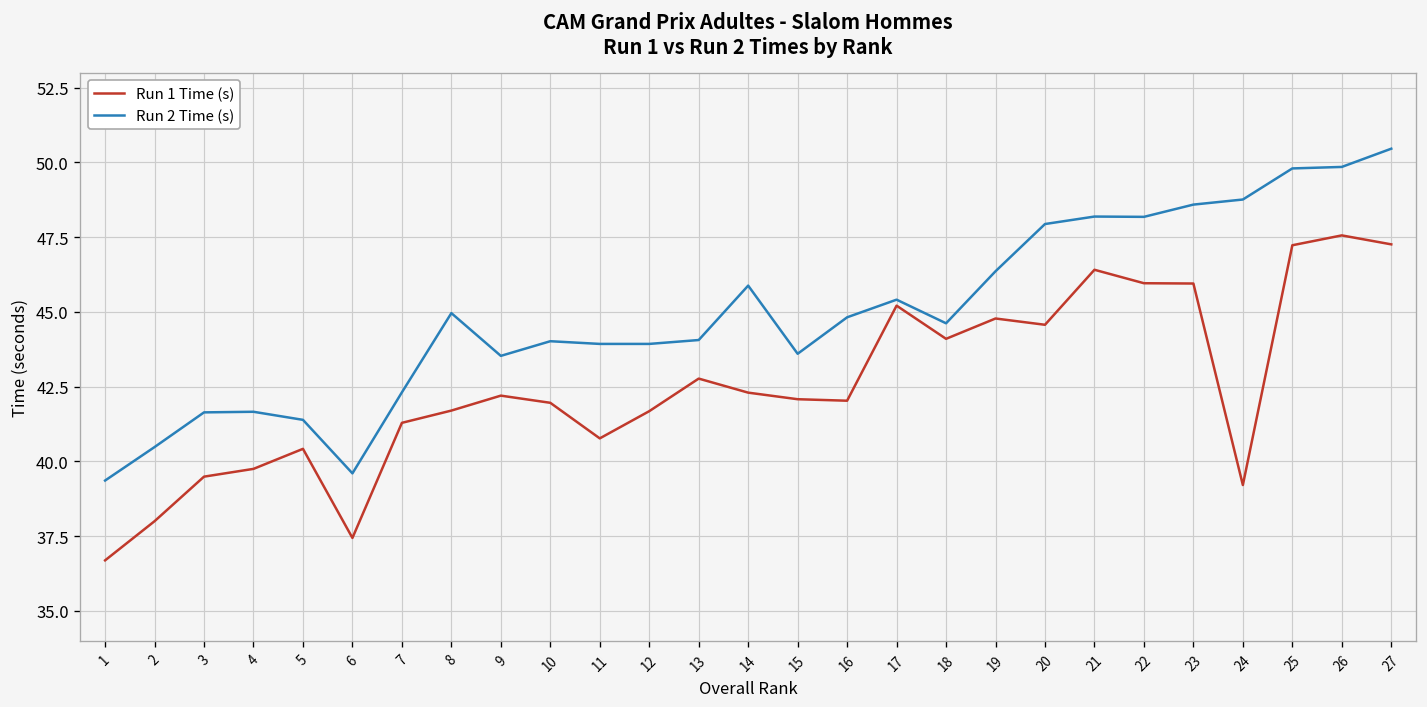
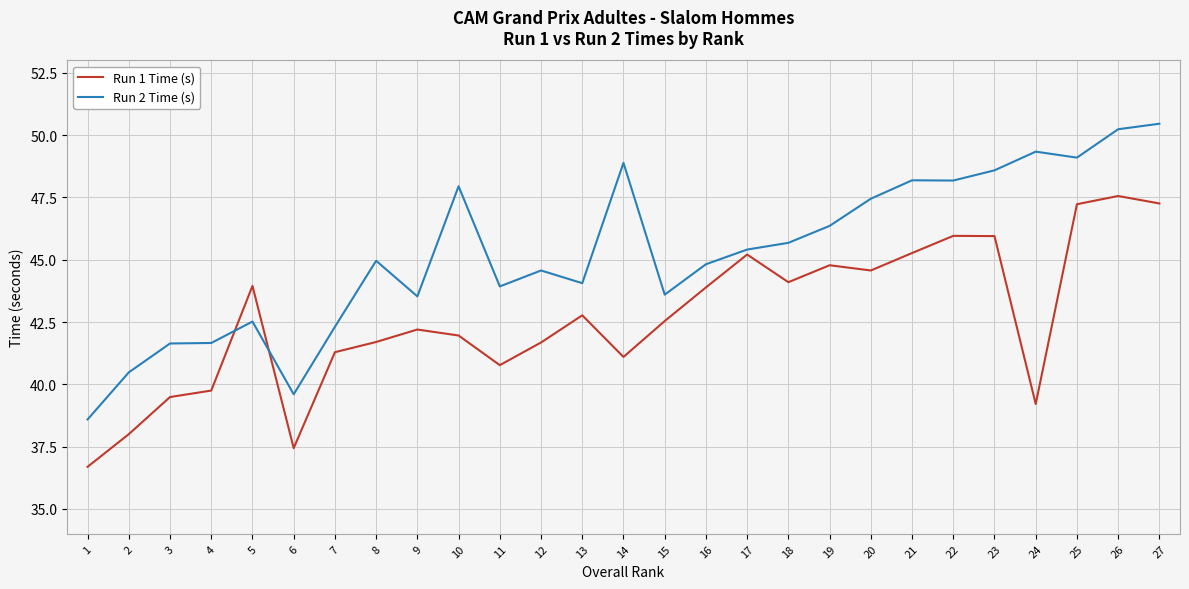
Run 2 Time (s), 1: 39.4 -> 38.6
Run 1 Time (s), 5: 40.4 -> 44.0
Run 2 Time (s), 5: 41.4 -> 42.5
Run 2 Time (s), 10: 44.0 -> 48.0
Run 2 Time (s), 12: 43.9 -> 44.6
Run 1 Time (s), 14: 42.3 -> 41.1
Run 2 Time (s), 14: 45.9 -> 48.9
Run 1 Time (s), 15: 42.1 -> 42.5
Run 1 Time (s), 16: 42.0 -> 43.9
Run 2 Time (s), 18: 44.6 -> 45.7
Run 2 Time (s), 20: 47.9 -> 47.5
Run 1 Time (s), 21: 46.4 -> 45.3
Run 2 Time (s), 24: 48.8 -> 49.3
Run 2 Time (s), 25: 49.8 -> 49.1
Run 2 Time (s), 26: 49.9 -> 50.2
